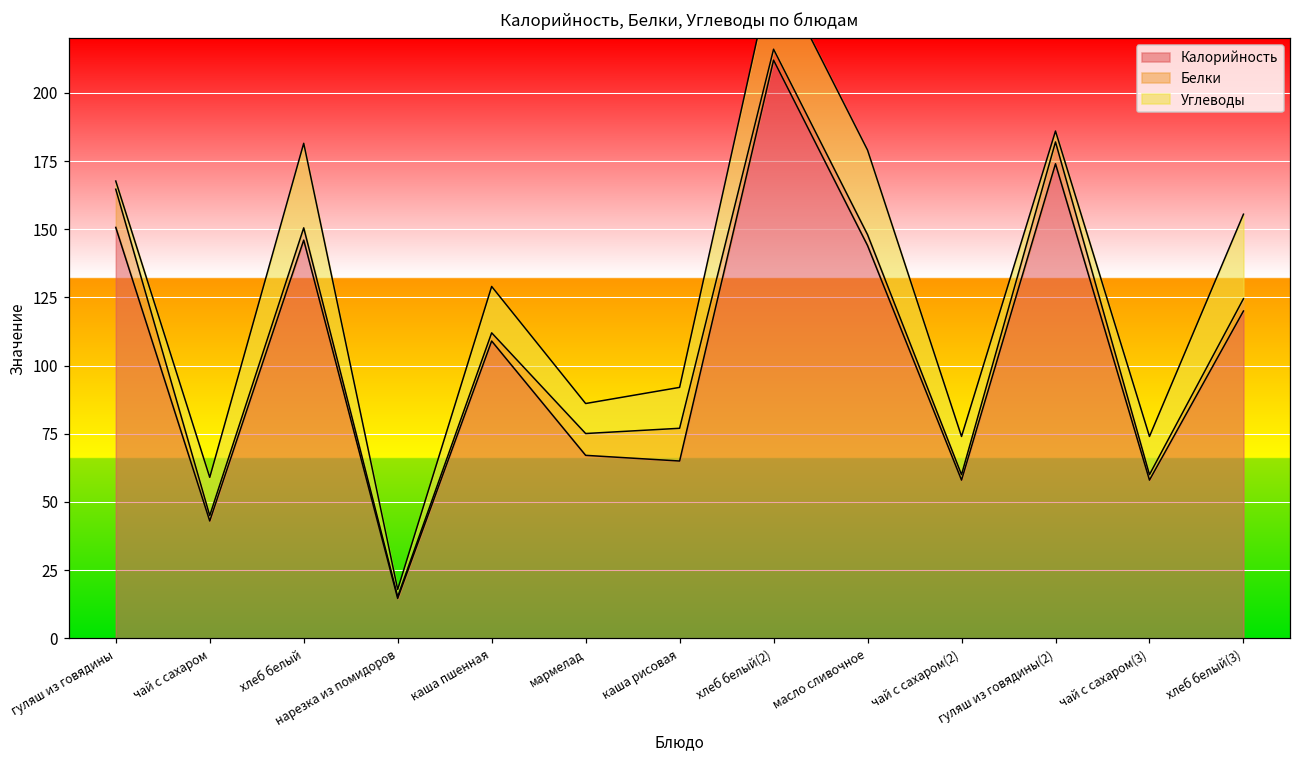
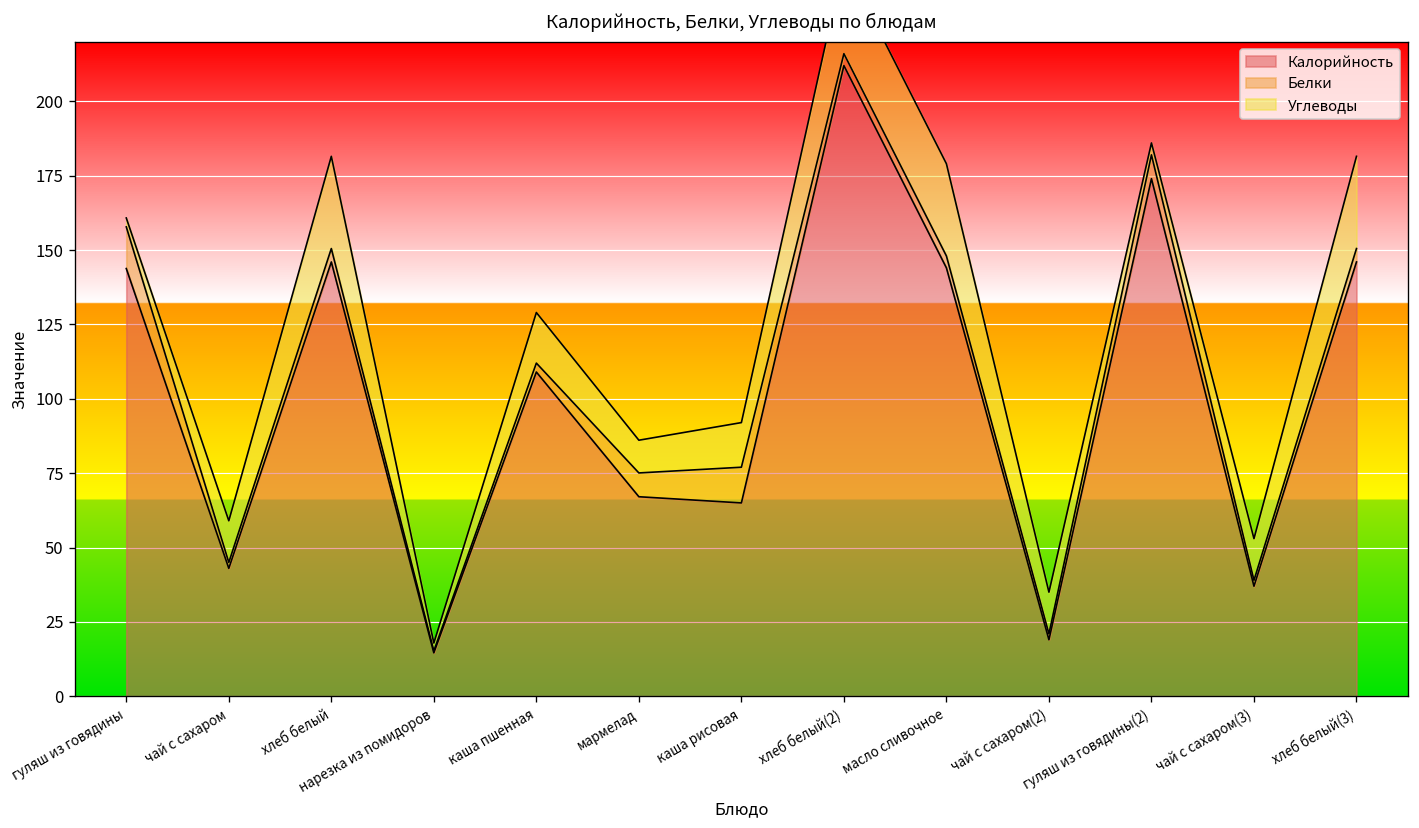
Калорийность, гуляш из говядины: 151 -> 144
Калорийность, чай с сахаром(2): 58 -> 19
Калорийность, чай с сахаром(3): 58 -> 37
Калорийность, хлеб белый(3): 120 -> 146
